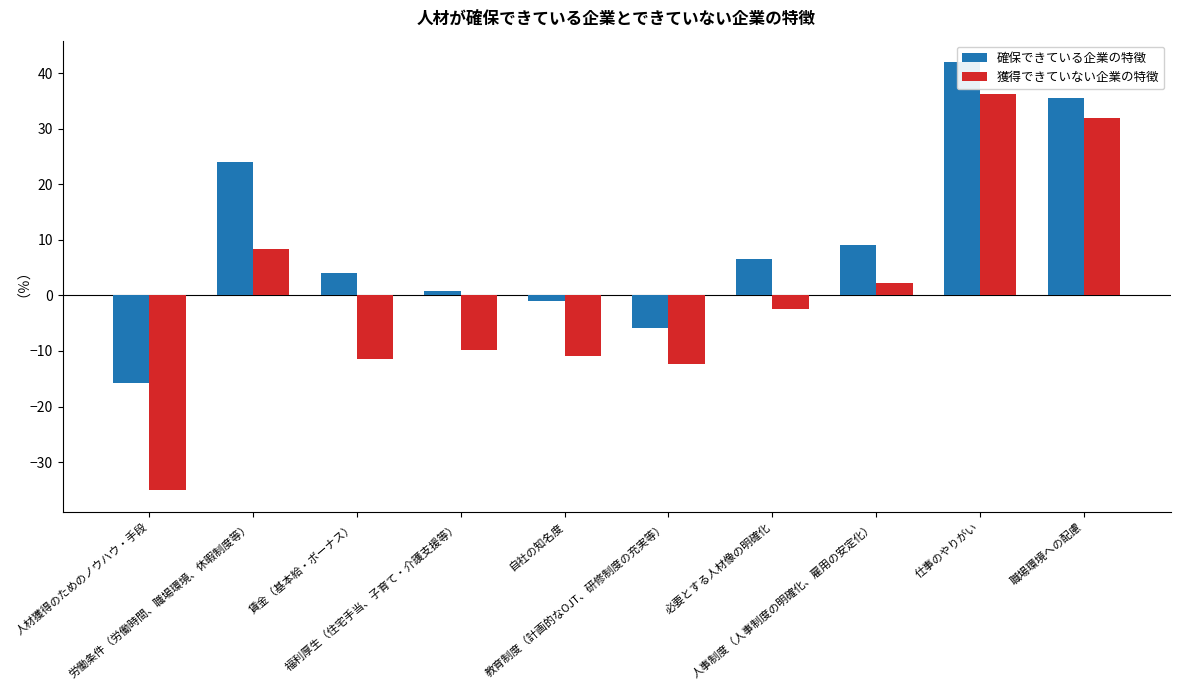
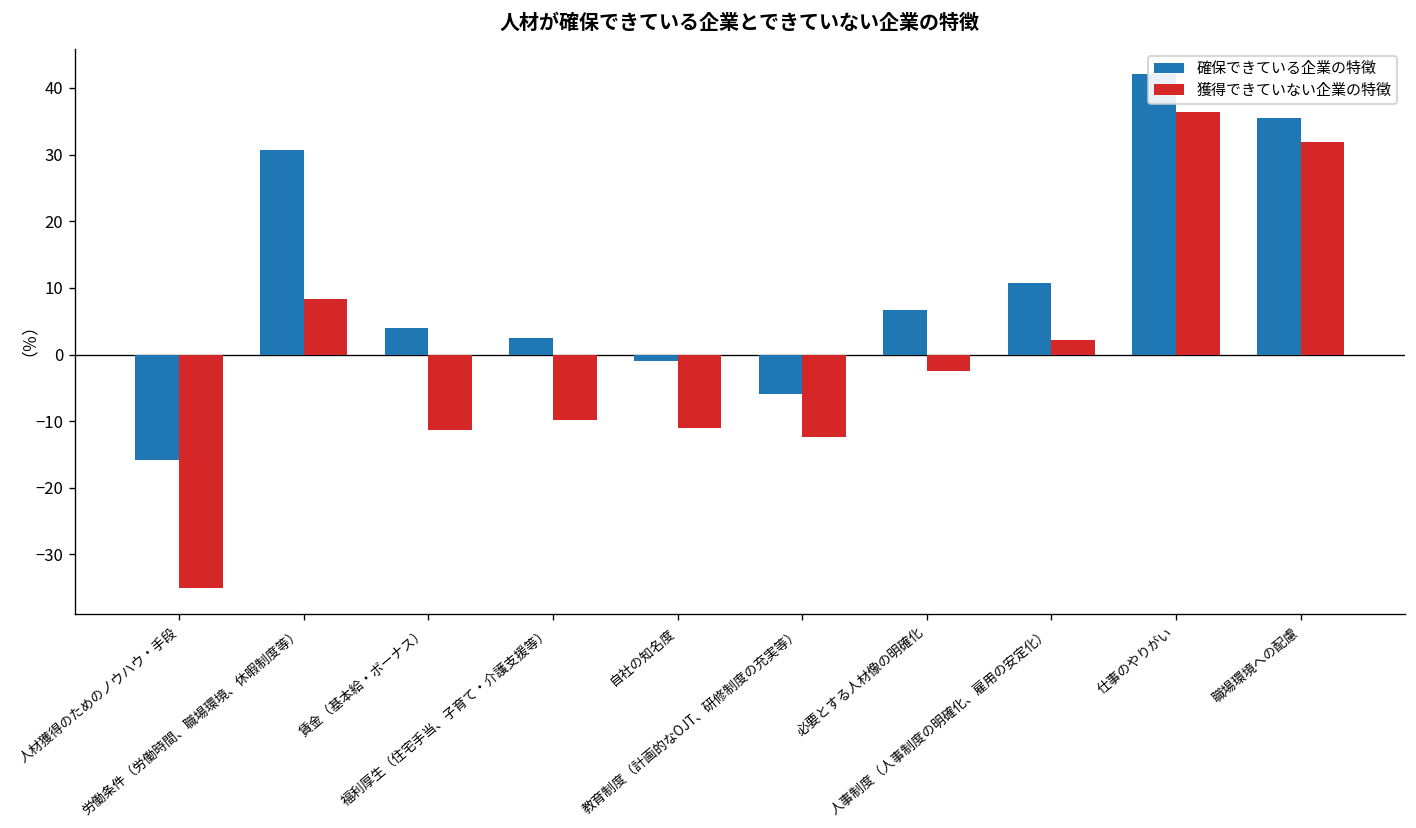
確保できている企業の特徴, 労働条件（労働時間、職場環境、休暇制度等）: 24 -> 31
確保できている企業の特徴, 福利厚生（住宅手当、子育て・介護支援等）: 1 -> 3
確保できている企業の特徴, 人事制度（人事制度の明確化、雇用の安定化）: 9 -> 11
